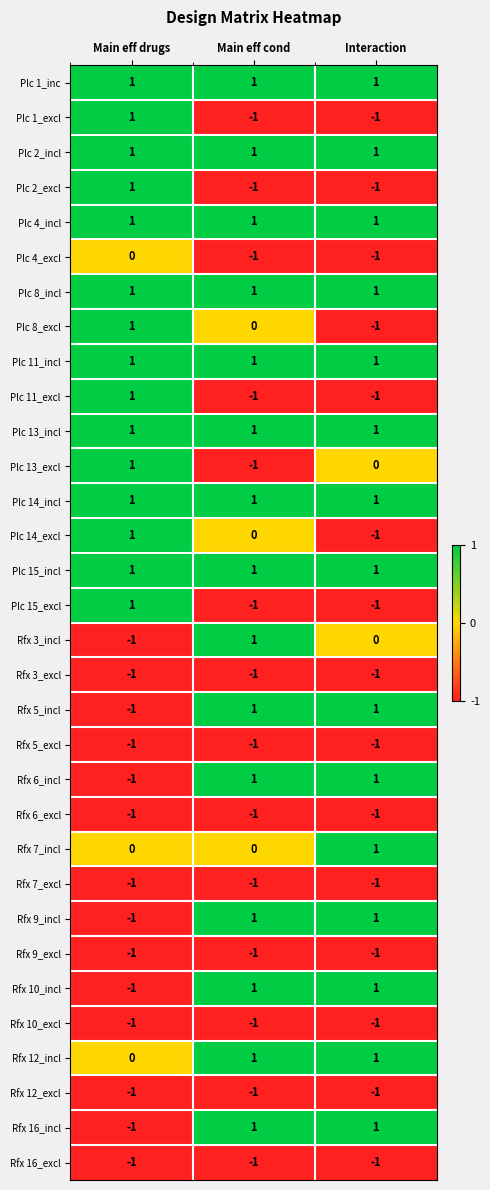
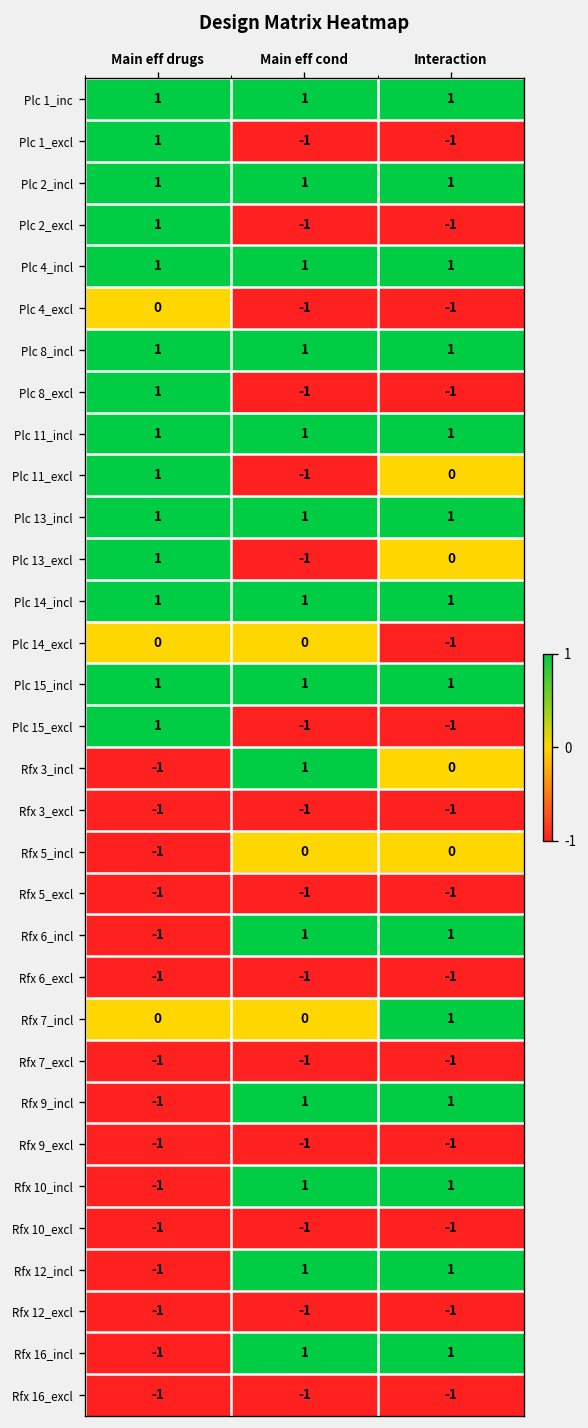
Plc 8_excl, Main eff cond: 0 -> -1
Plc 11_excl, Interaction: -1 -> 0
Plc 14_excl, Main eff drugs: 1 -> 0
Rfx 5_incl, Main eff cond: 1 -> 0
Rfx 5_incl, Interaction: 1 -> 0
Rfx 12_incl, Main eff drugs: 0 -> -1
